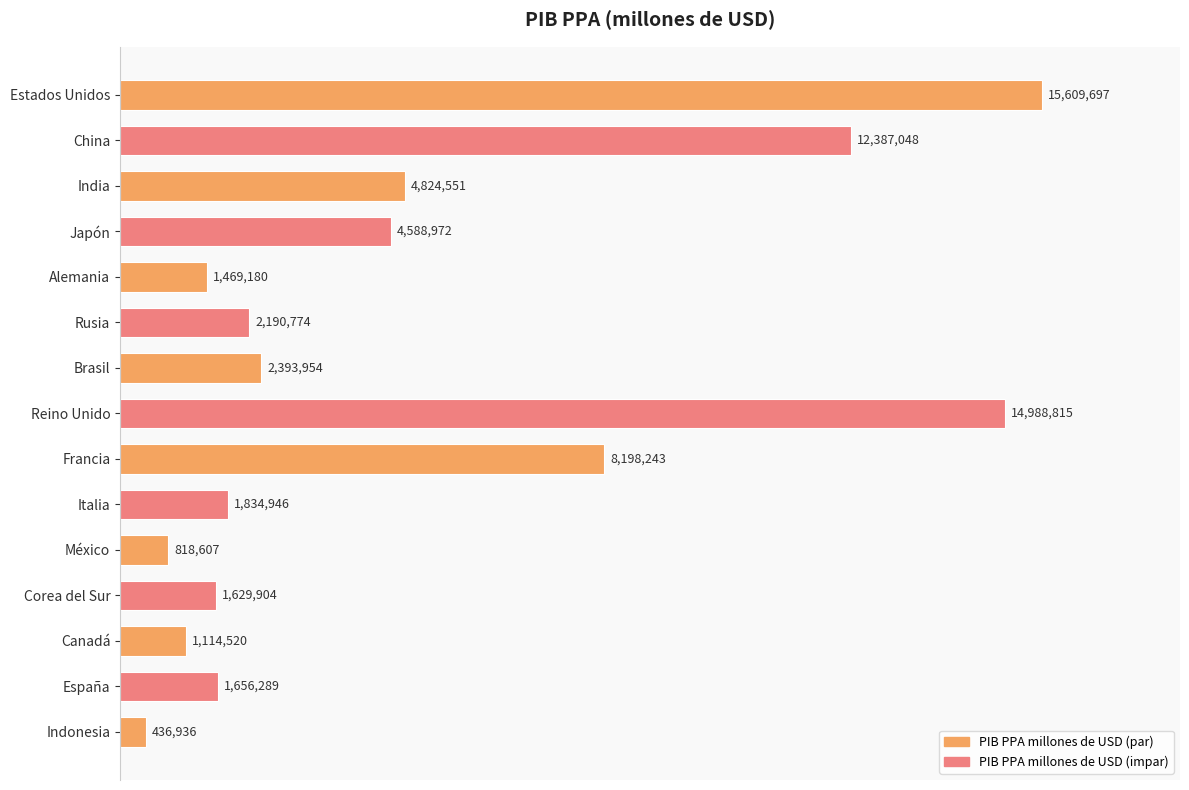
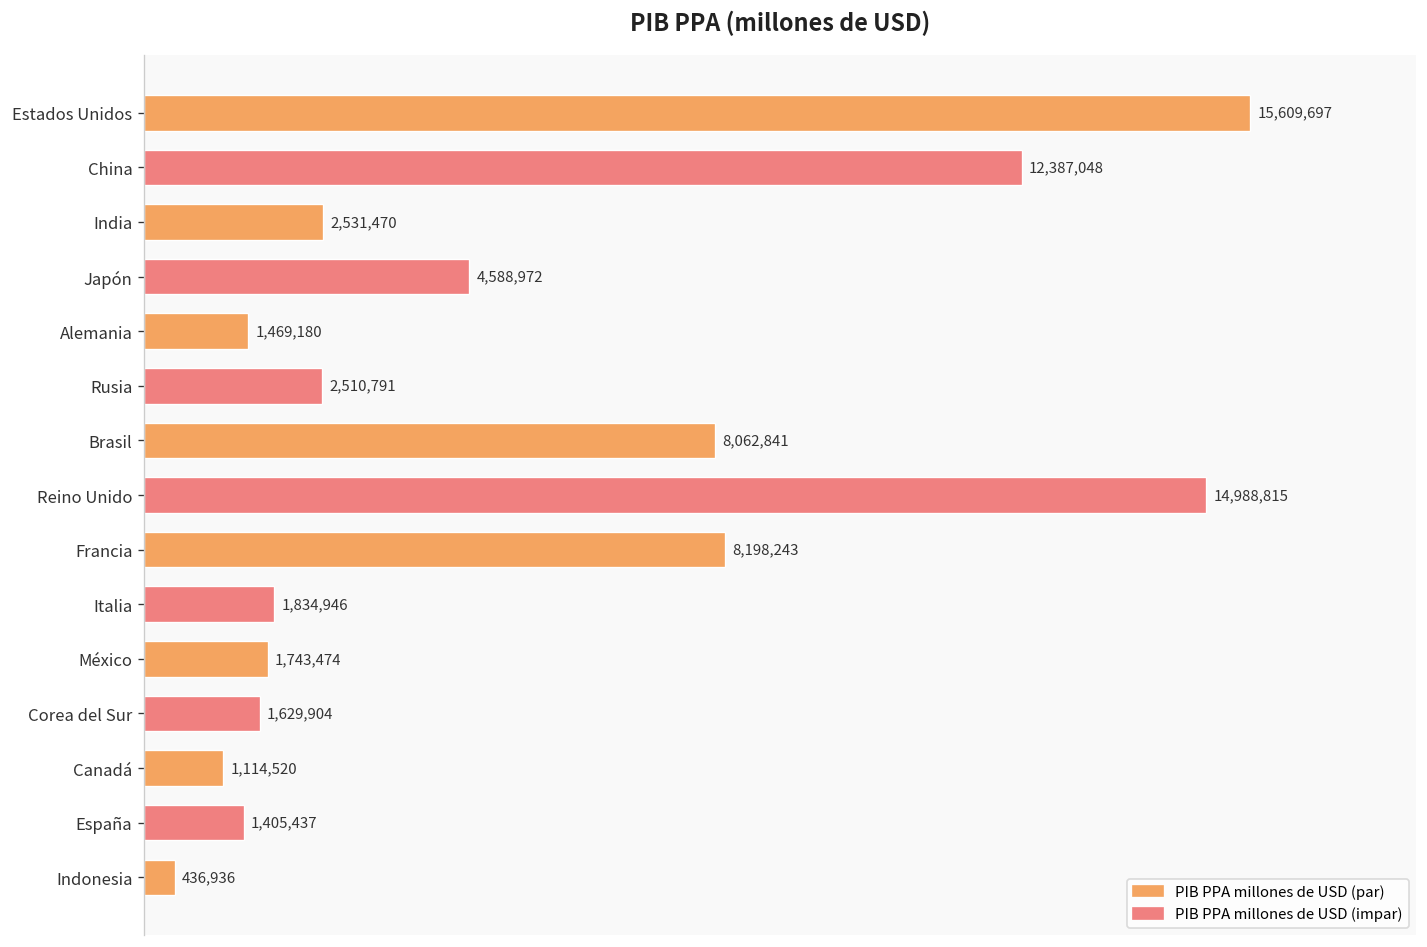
India: 4,824,551 -> 2,531,470
Rusia: 2,190,774 -> 2,510,791
Brasil: 2,393,954 -> 8,062,841
México: 818,607 -> 1,743,474
España: 1,656,289 -> 1,405,437
